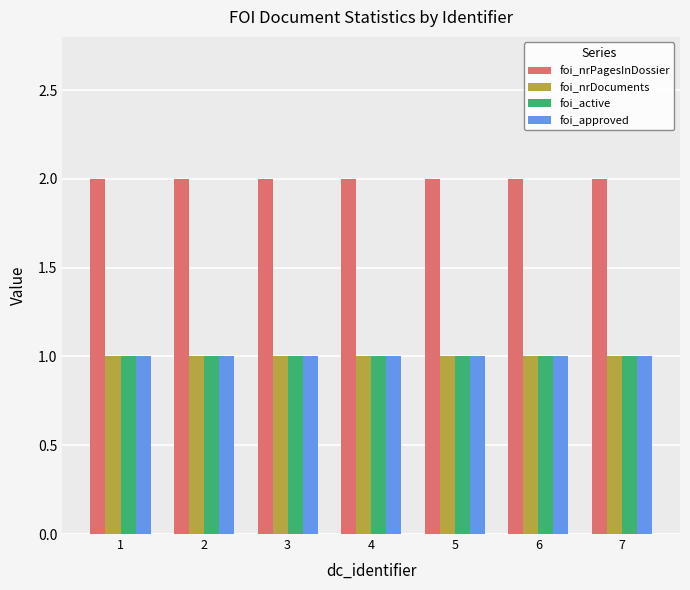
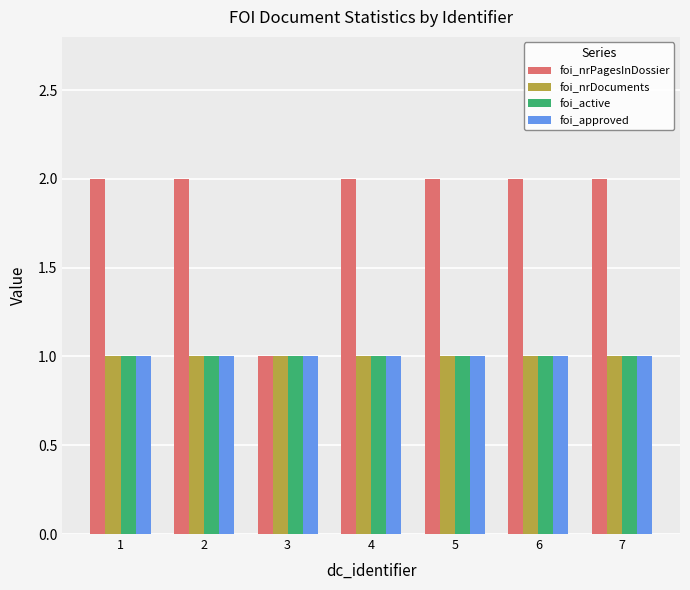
foi_nrPagesInDossier, 3: 2 -> 1
